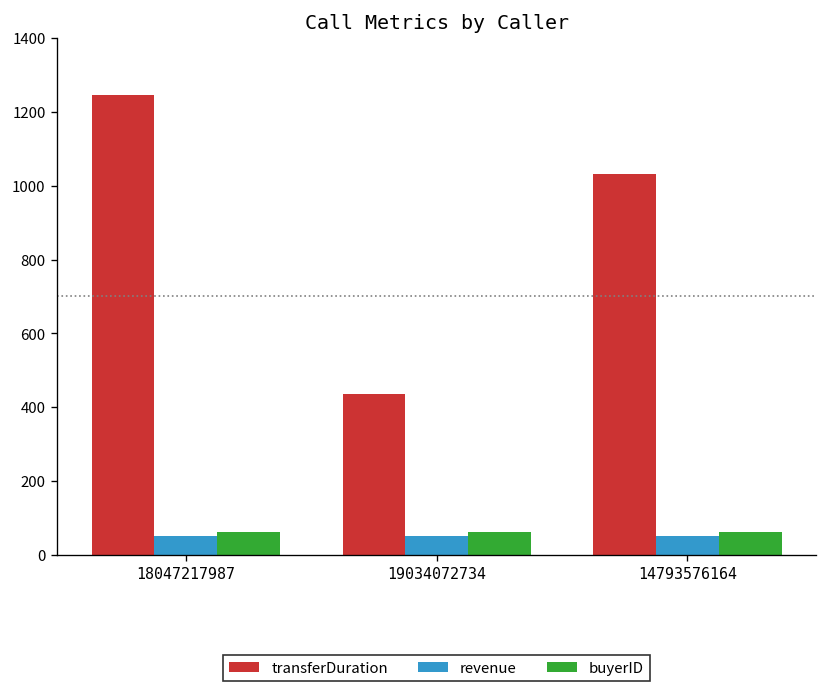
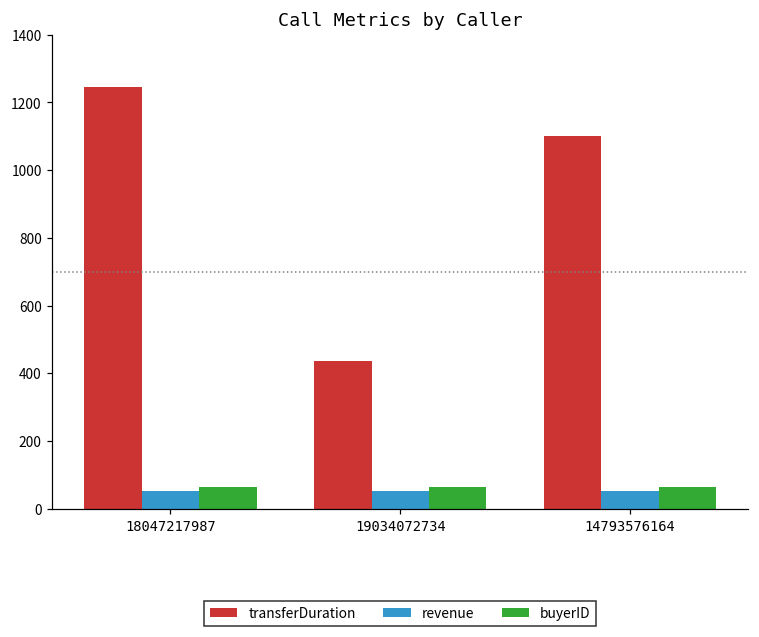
transferDuration, 14793576164: 1030 -> 1100
